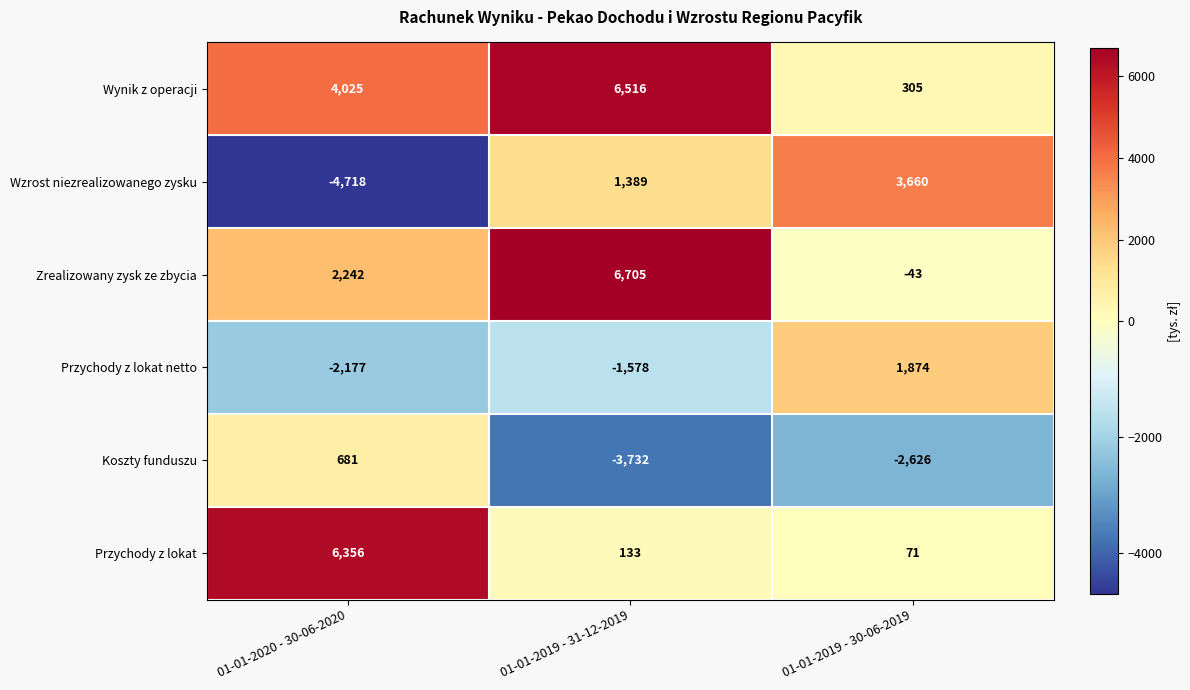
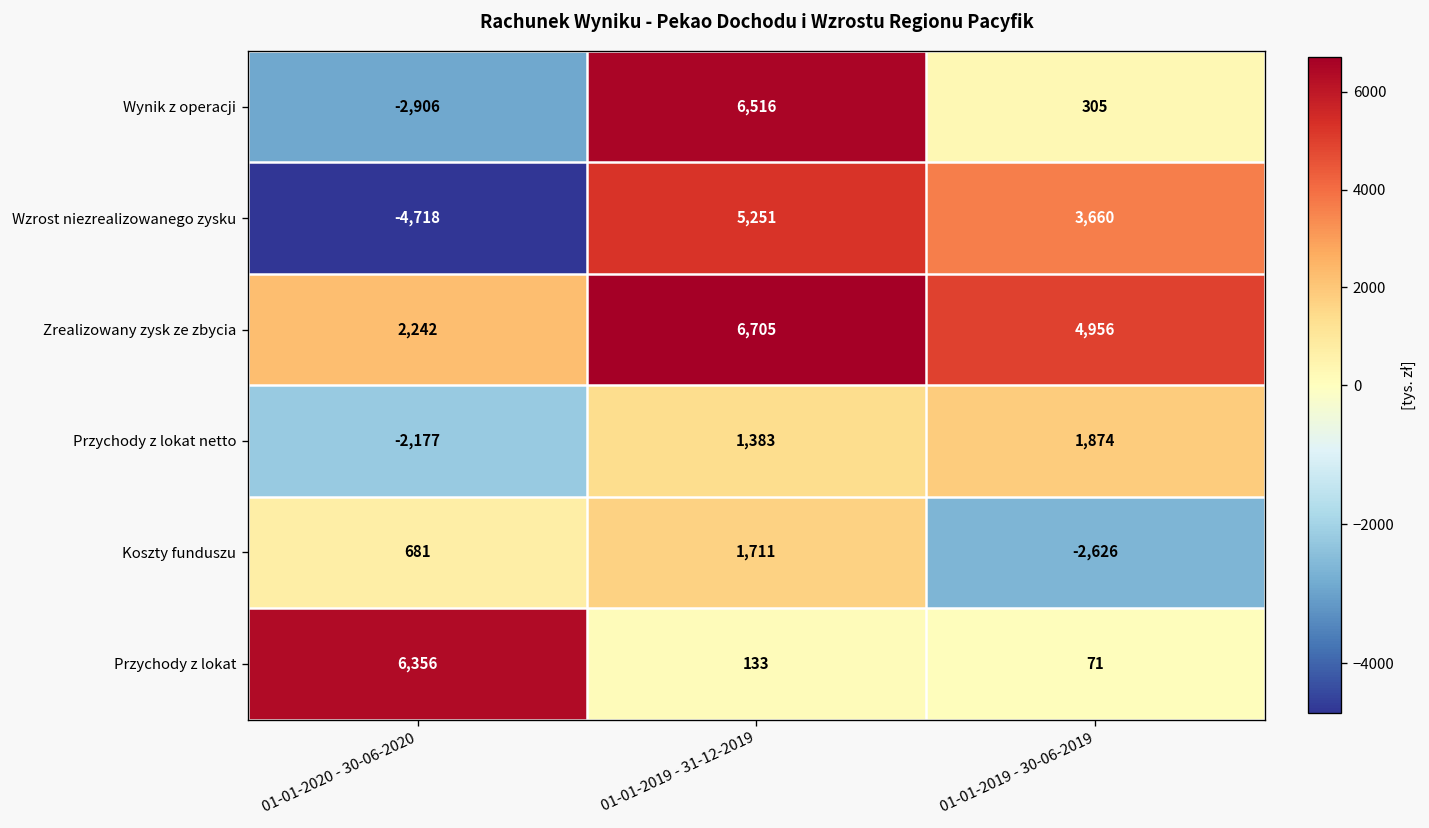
Wynik z operacji, 01-01-2020 - 30-06-2020: 4,025 -> -2,906
Wzrost niezrealizowanego zysku, 01-01-2019 - 31-12-2019: 1,389 -> 5,251
Zrealizowany zysk ze zbycia, 01-01-2019 - 30-06-2019: -43 -> 4,956
Przychody z lokat netto, 01-01-2019 - 31-12-2019: -1,578 -> 1,383
Koszty funduszu, 01-01-2019 - 31-12-2019: -3,732 -> 1,711
